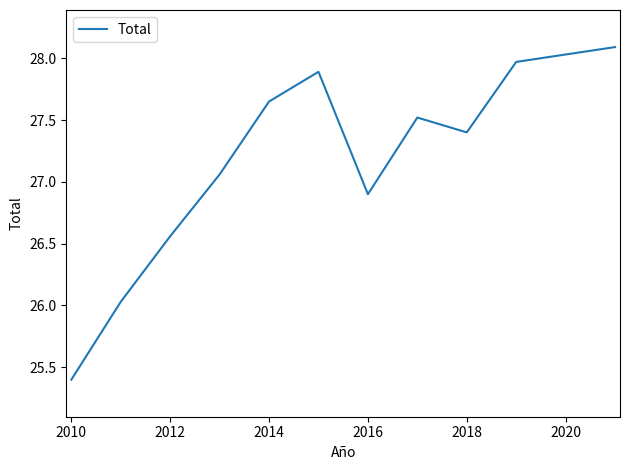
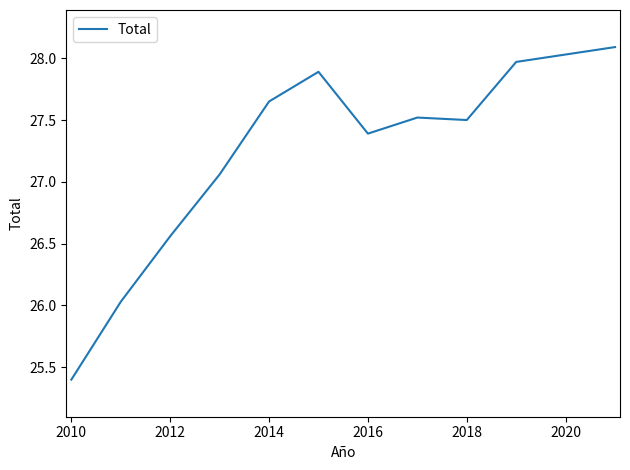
2016: 26.90 -> 27.39
2018: 27.4 -> 27.5
